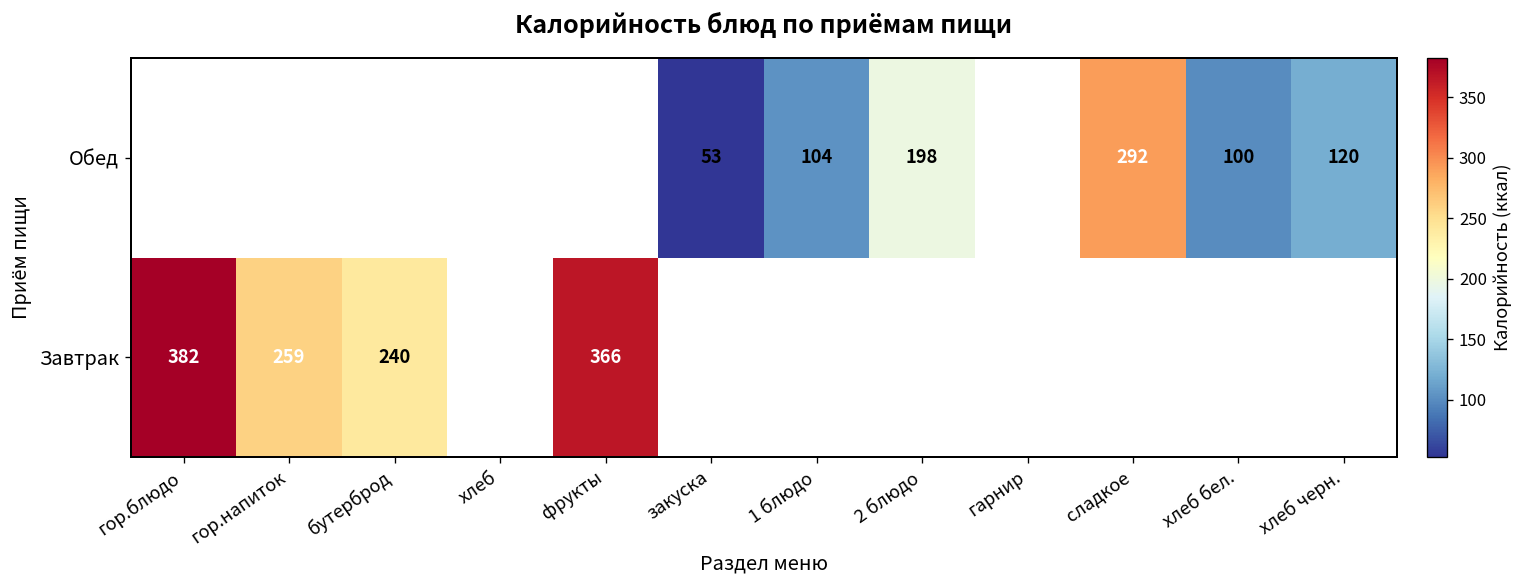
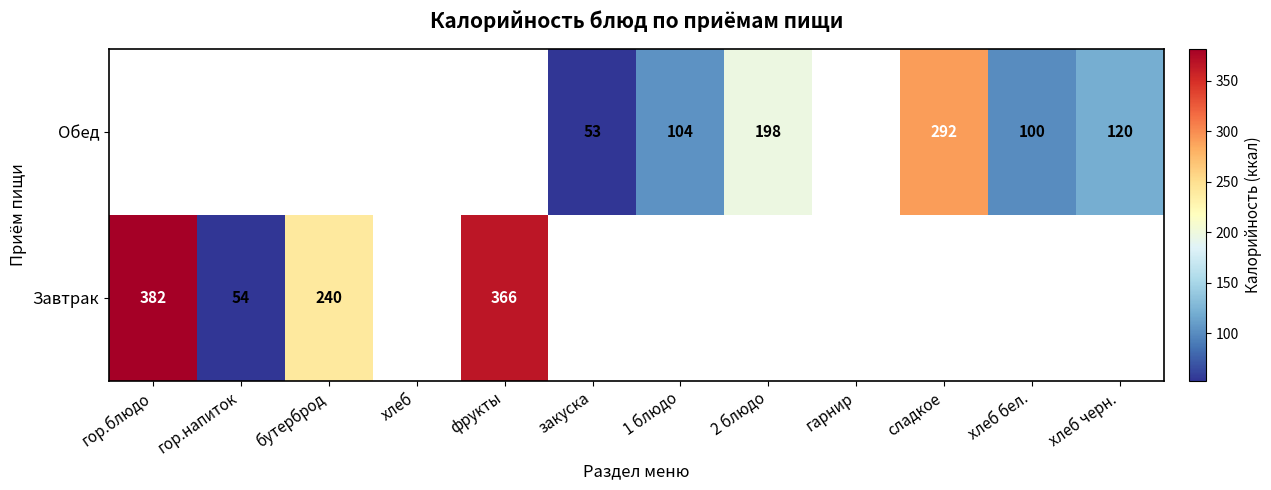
Завтрак, гор.напиток: 259 -> 54
